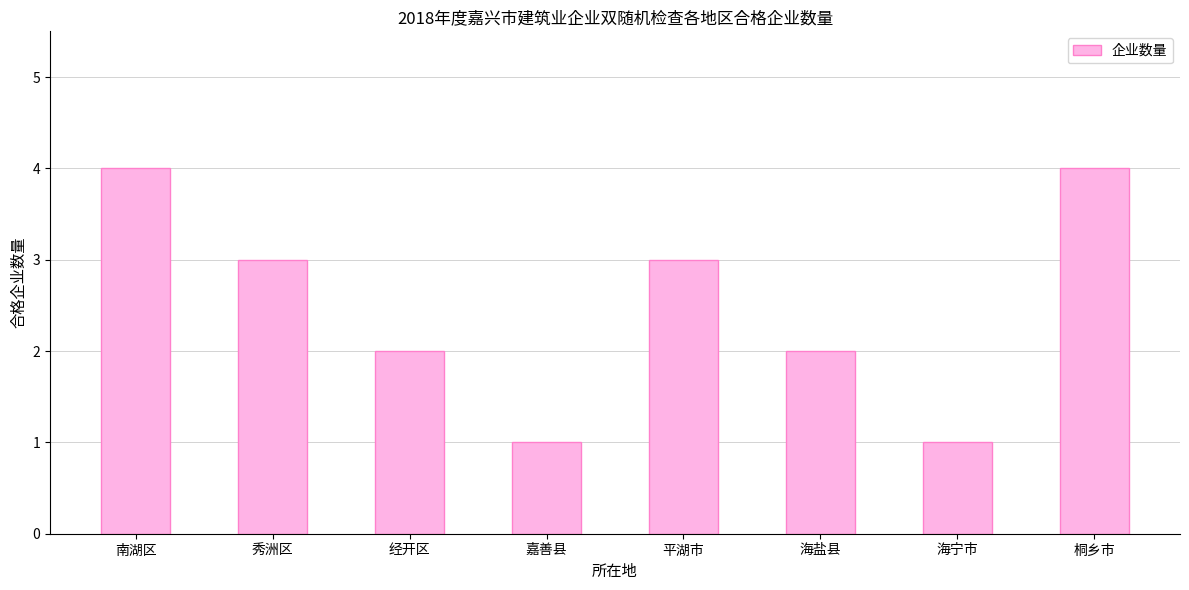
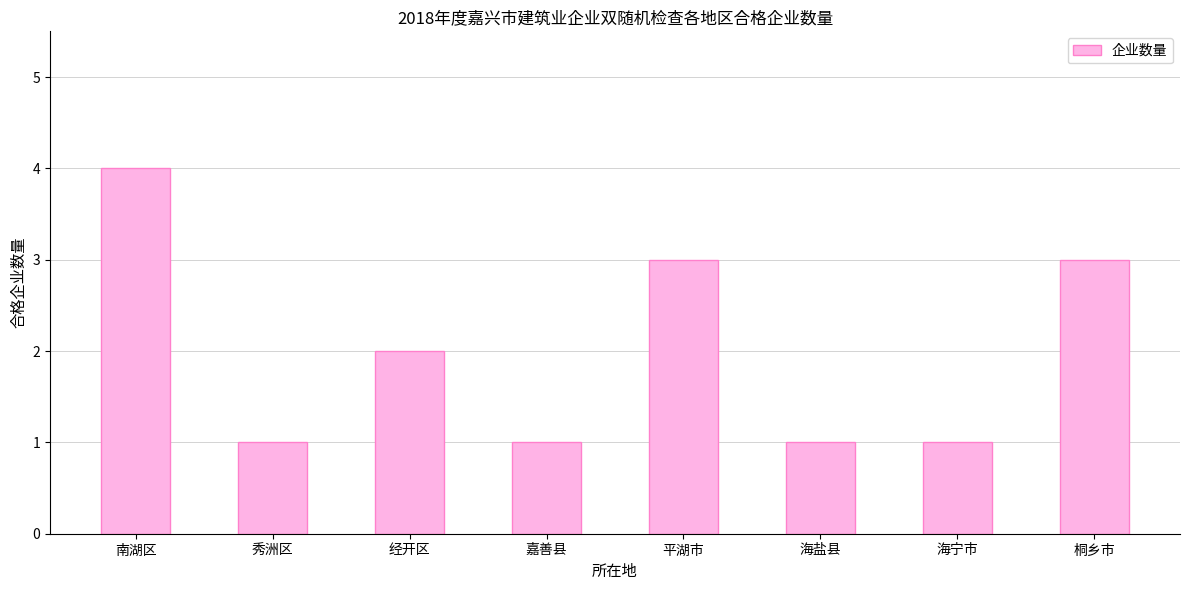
秀洲区: 3 -> 1
海盐县: 2 -> 1
桐乡市: 4 -> 3
